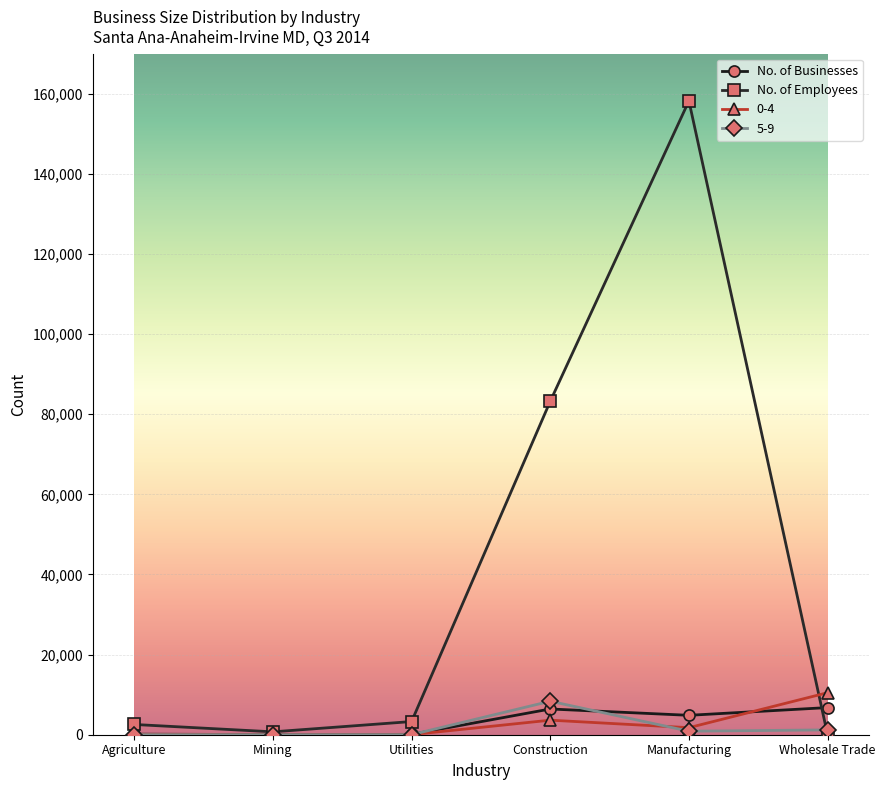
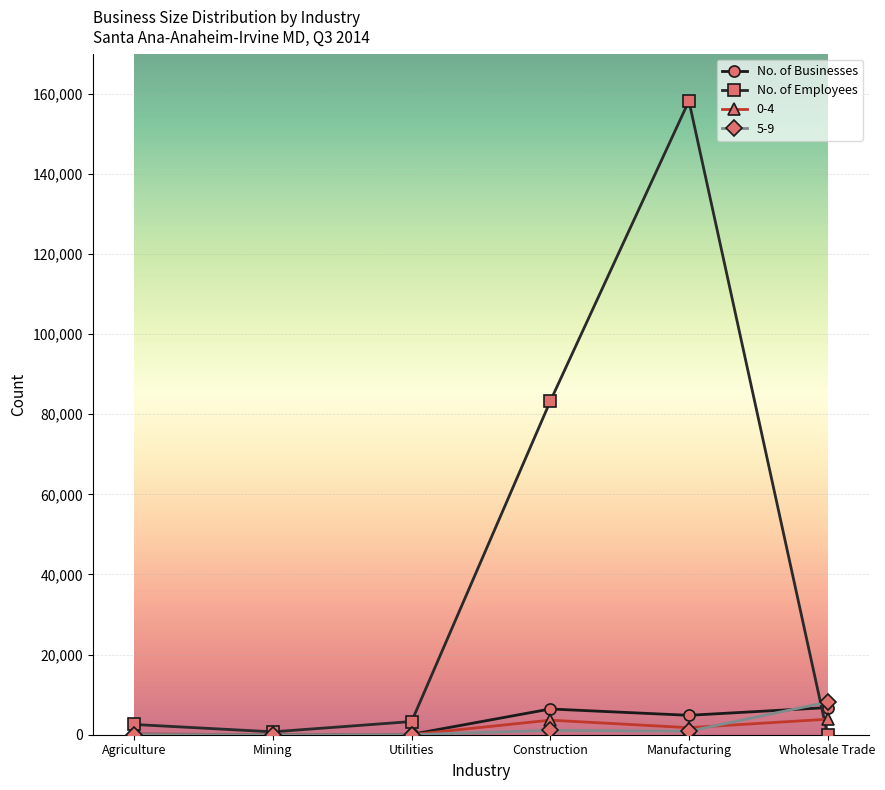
5-9, Construction: 8,000 -> 1,000
0-4, Wholesale Trade: 10,000 -> 4,000
5-9, Wholesale Trade: 1,000 -> 8,000
